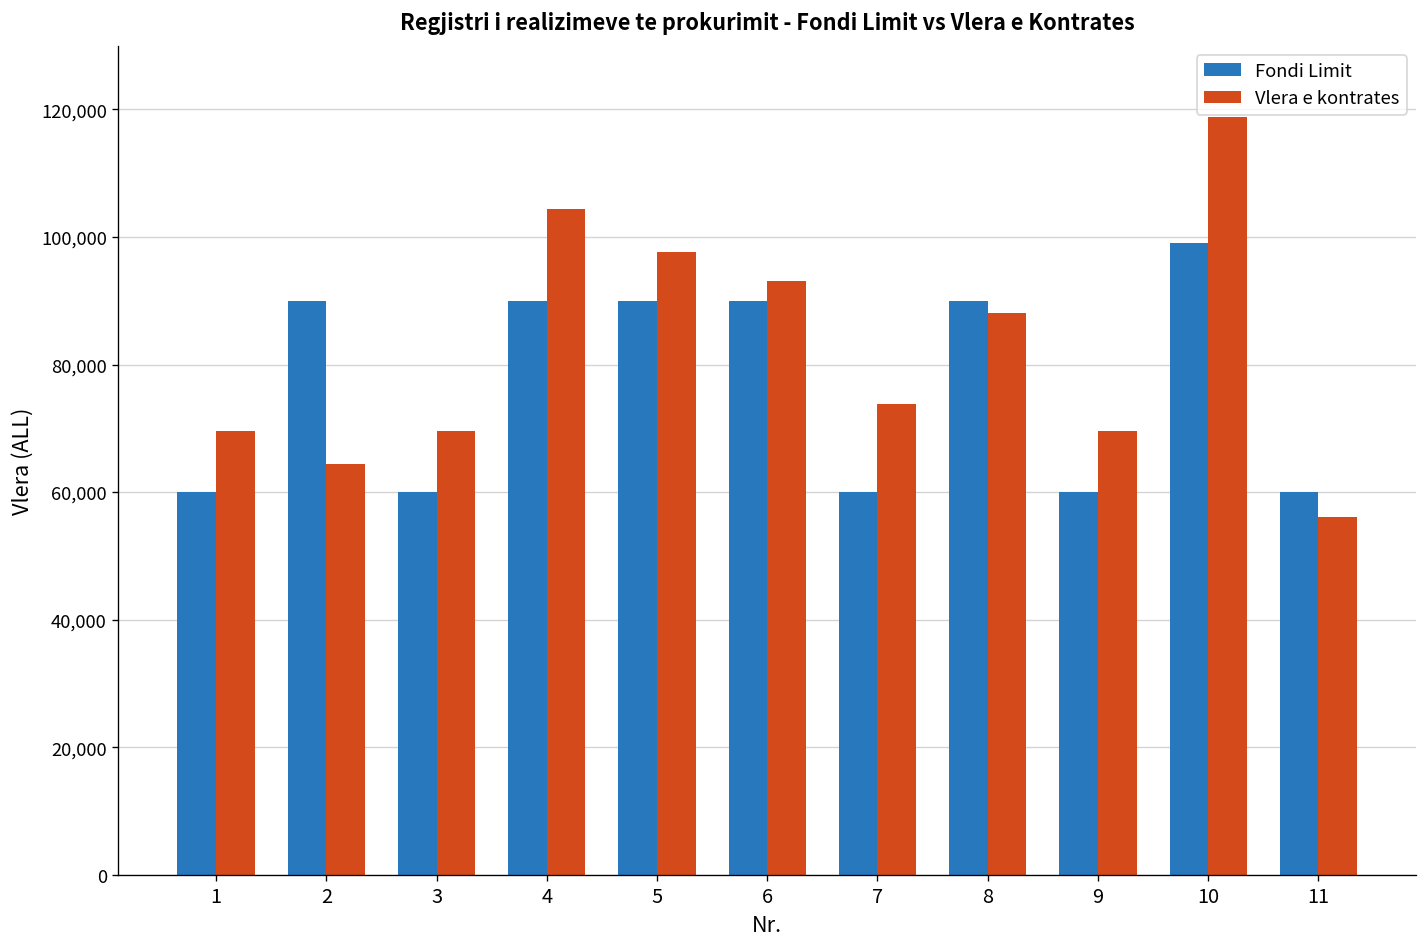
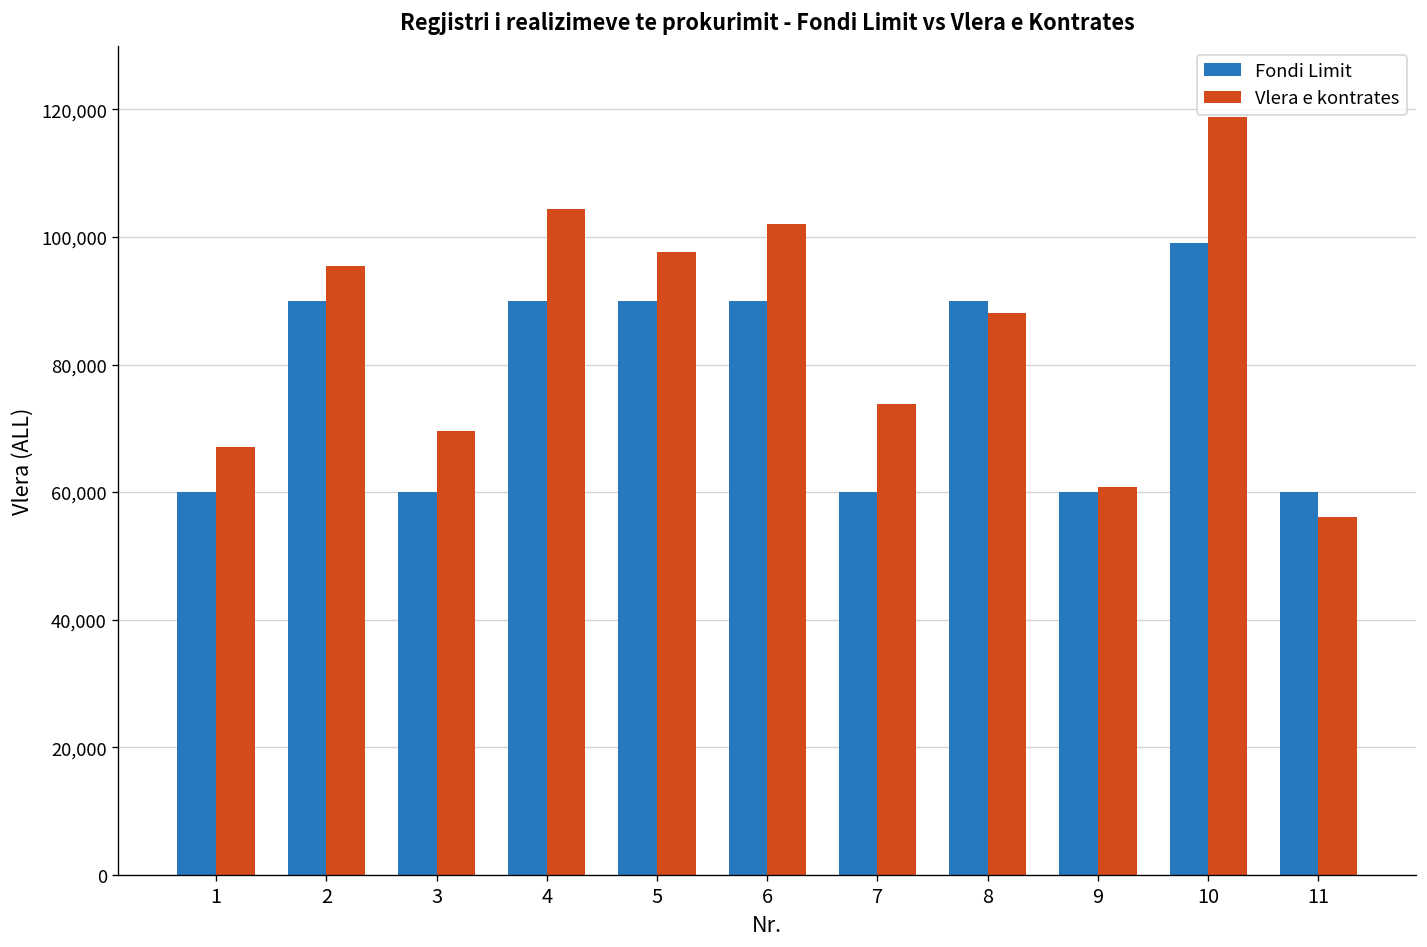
Vlera e kontrates, 1: 70,000 -> 67,000
Vlera e kontrates, 2: 64,000 -> 96,000
Vlera e kontrates, 6: 93,000 -> 102,000
Vlera e kontrates, 9: 70,000 -> 61,000
